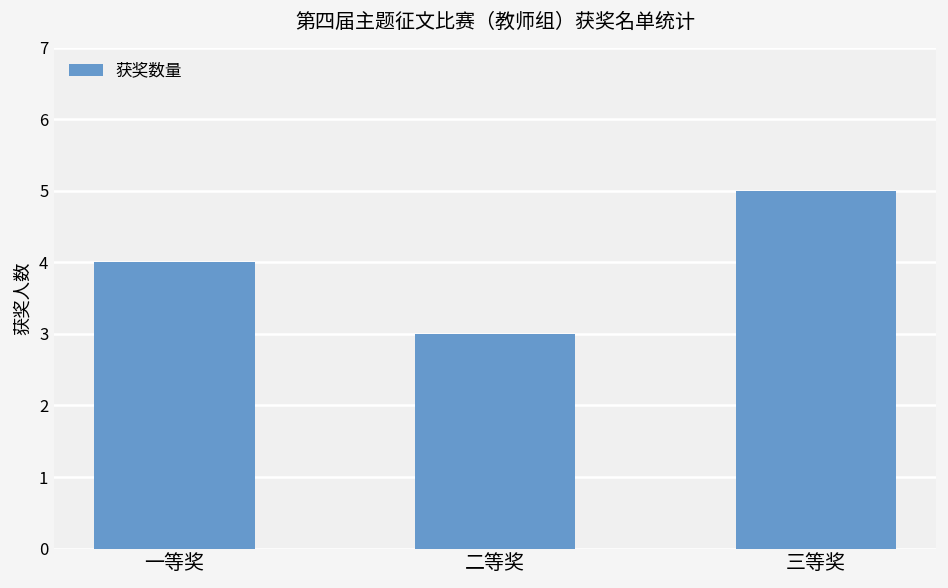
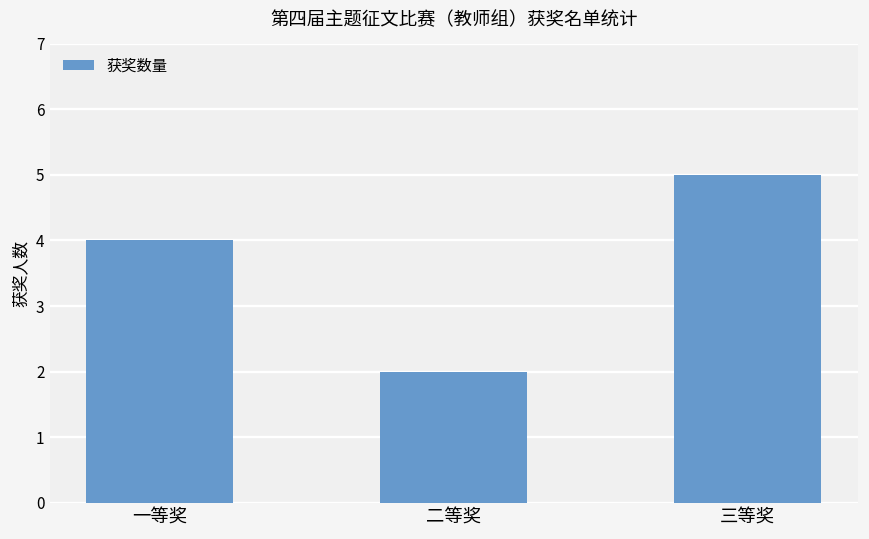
二等奖: 3 -> 2
